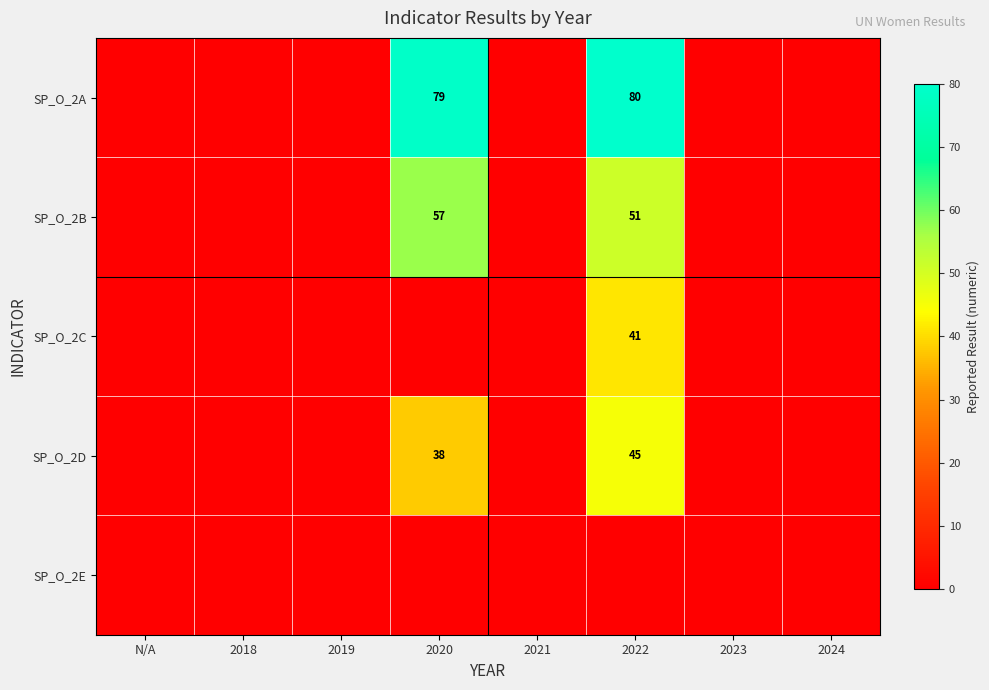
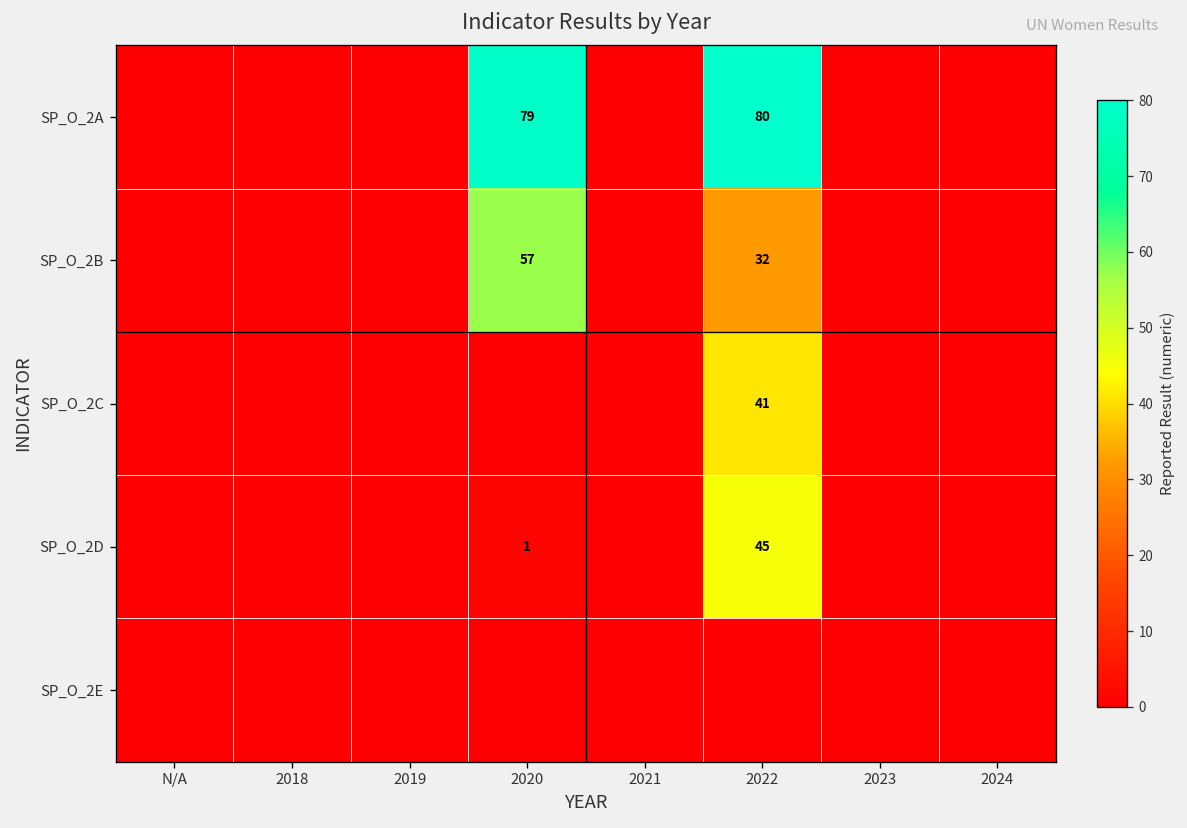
SP_O_2B, 2022: 51 -> 32
SP_O_2D, 2020: 38 -> 1
